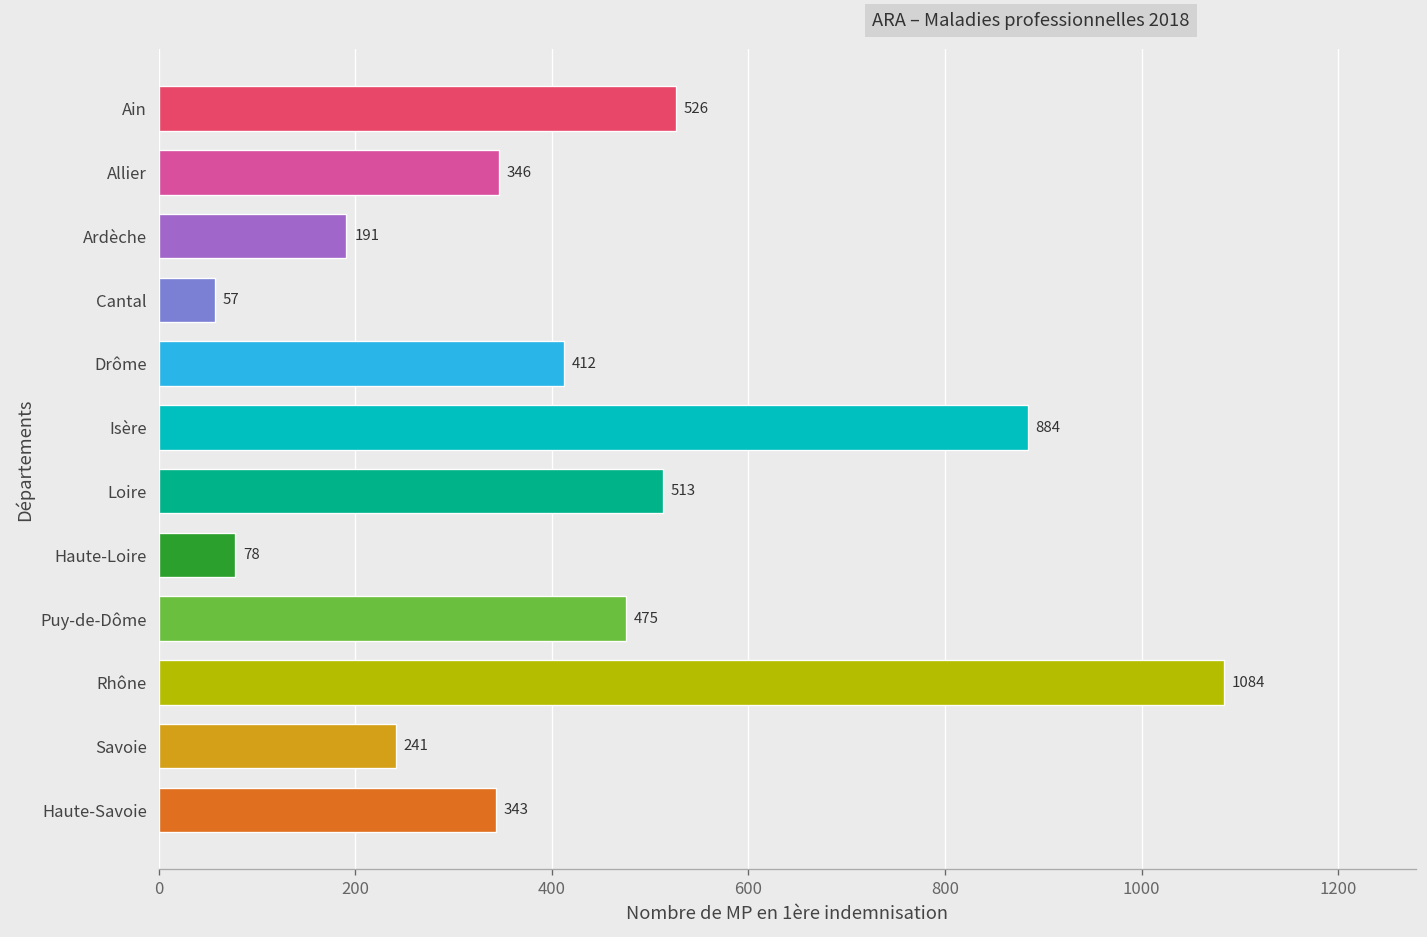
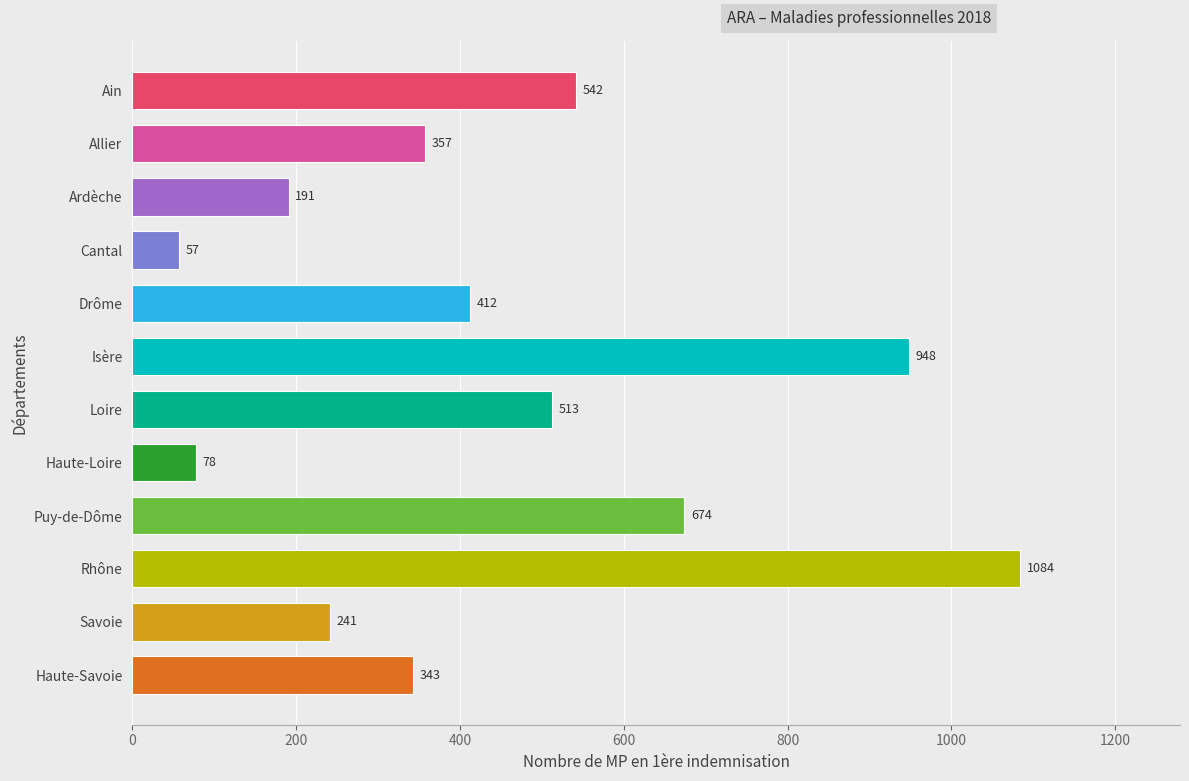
Ain: 526 -> 542
Allier: 346 -> 357
Isère: 884 -> 948
Puy-de-Dôme: 475 -> 674
